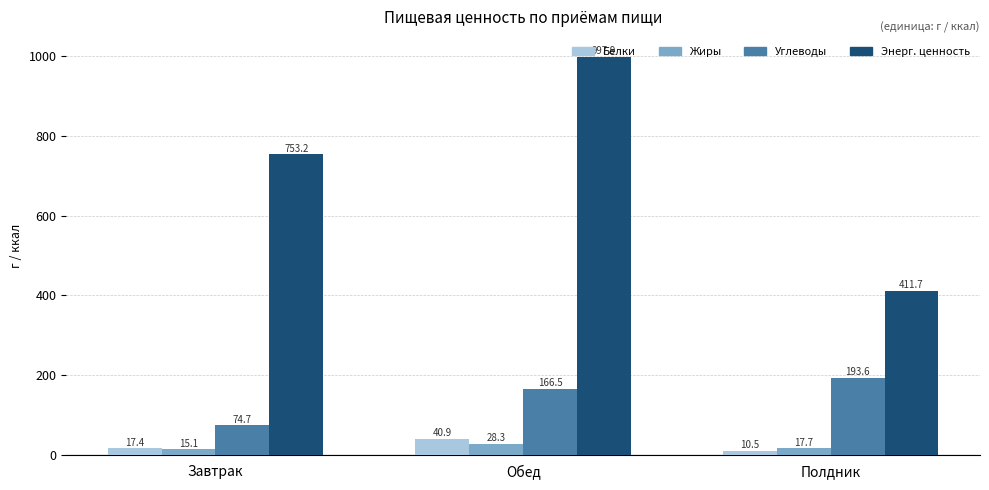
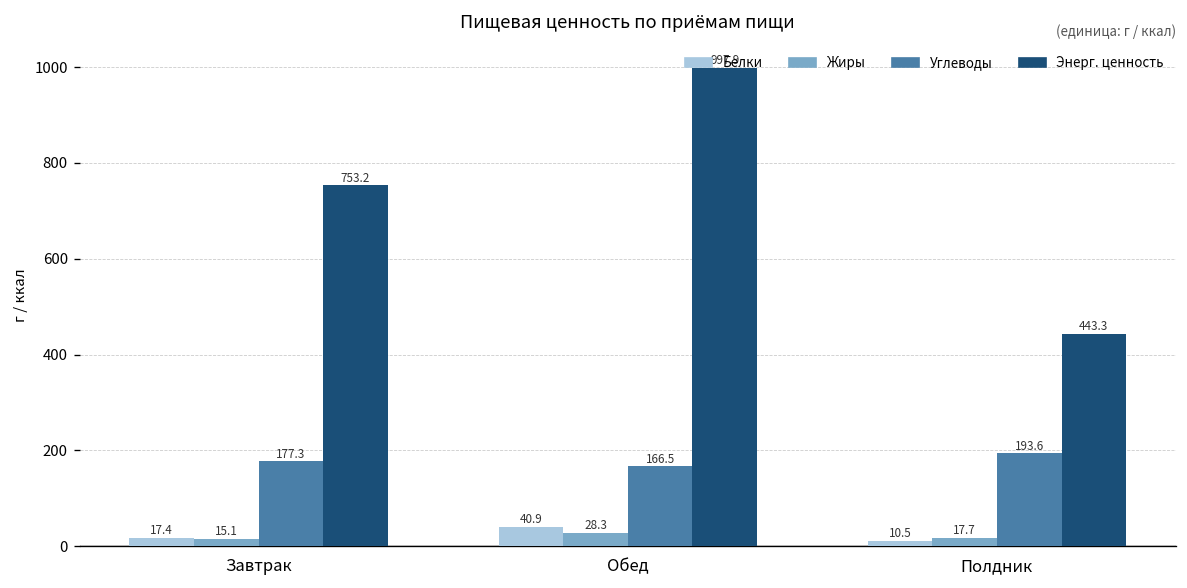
Углеводы, Завтрак: 74.7 -> 177.3
Энерг. ценность, Полдник: 411.7 -> 443.3
